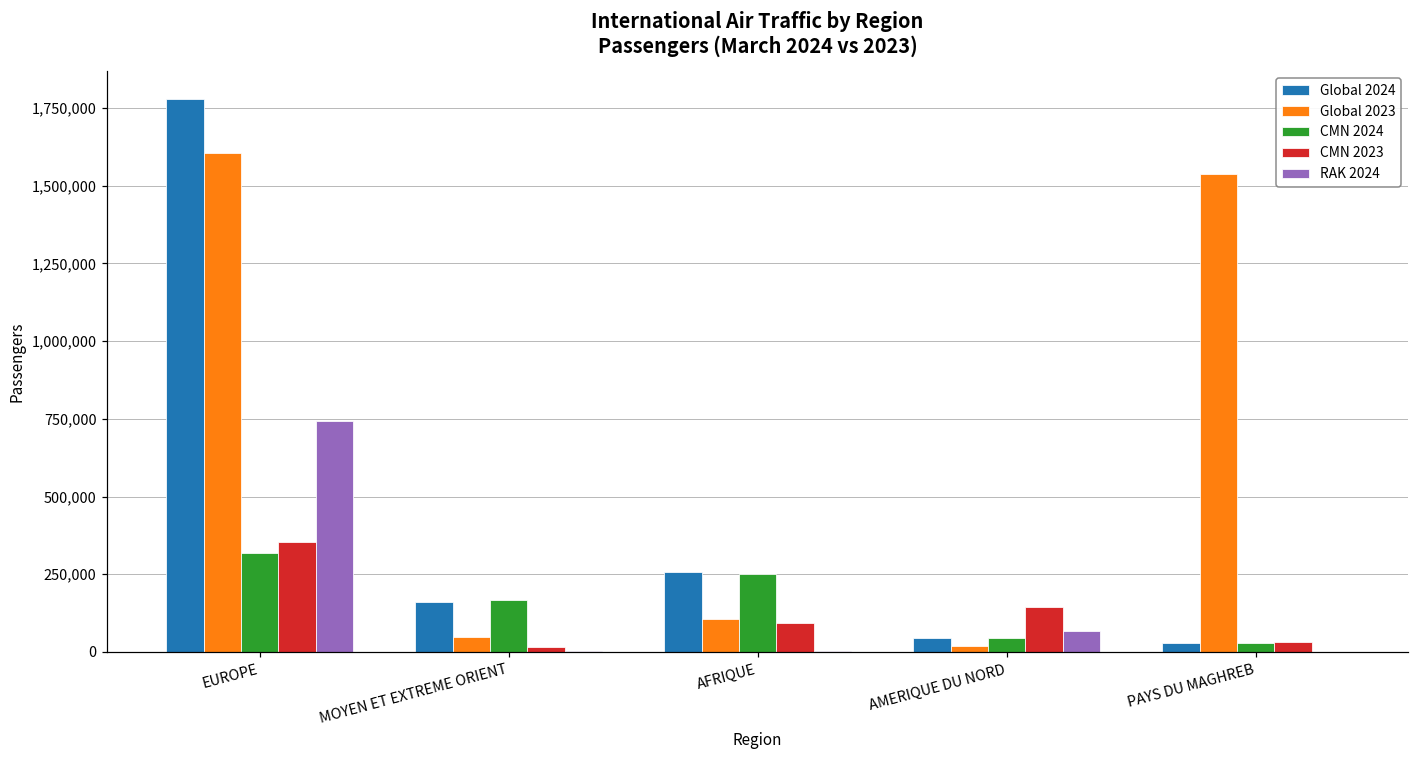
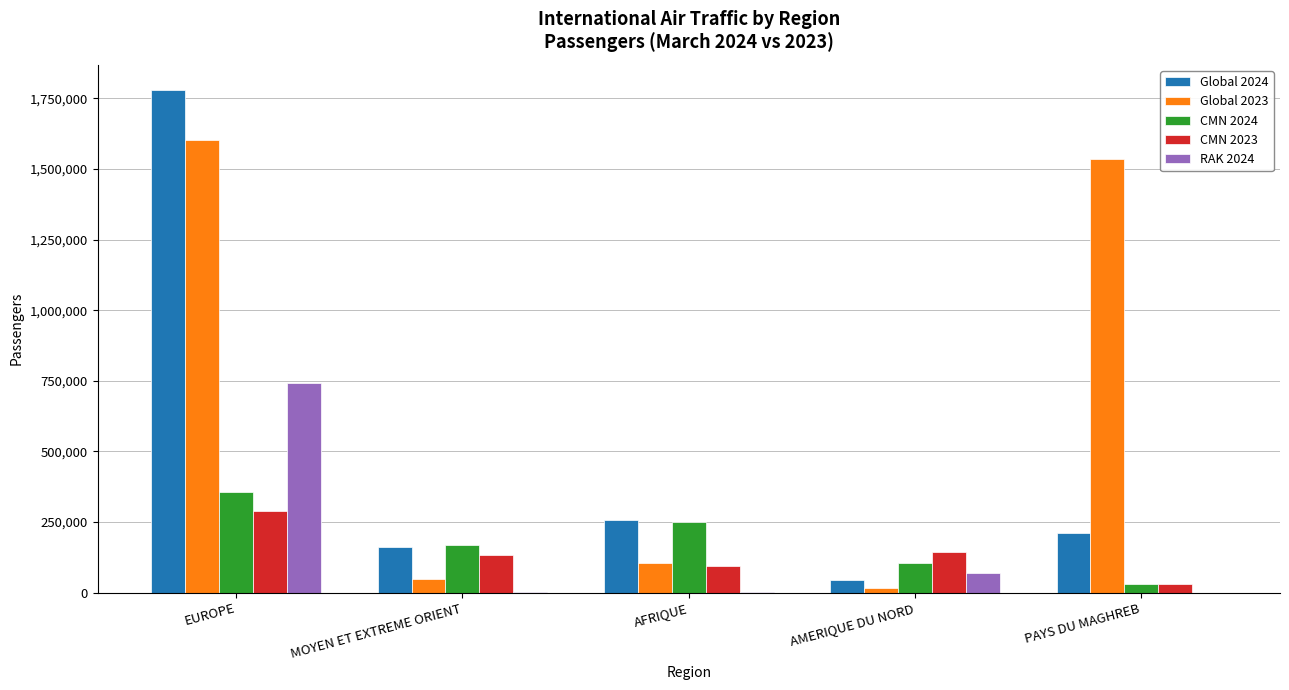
CMN 2024, EUROPE: 320,000 -> 360,000
CMN 2023, EUROPE: 350,000 -> 290,000
CMN 2023, MOYEN ET EXTREME ORIENT: 20,000 -> 130,000
CMN 2024, AMERIQUE DU NORD: 40,000 -> 110,000
Global 2024, PAYS DU MAGHREB: 30,000 -> 210,000
